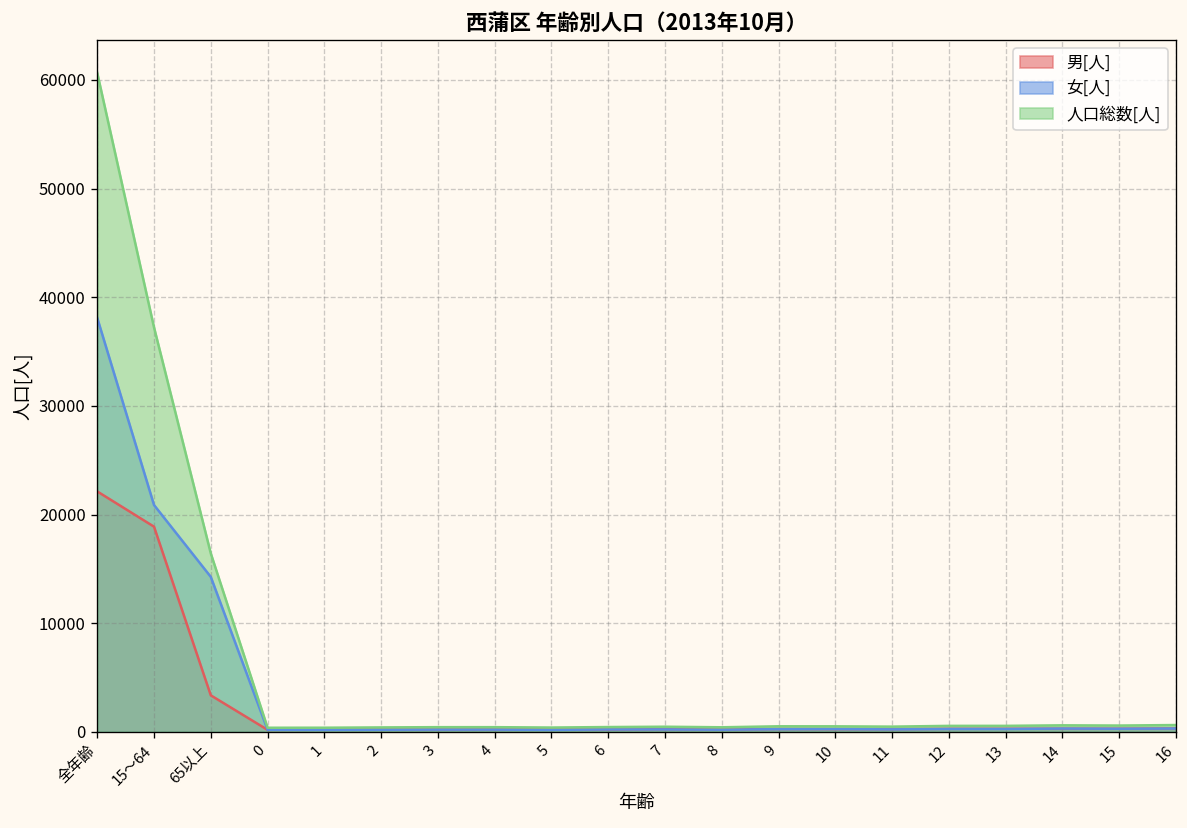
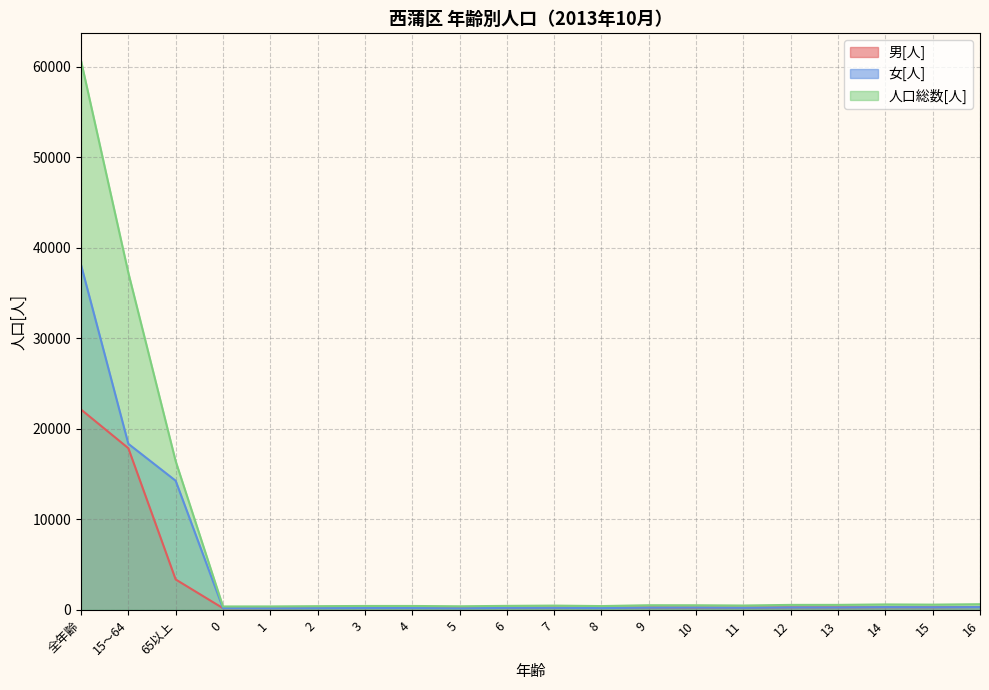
男[人], 15～64: 19000 -> 18000
女[人], 15～64: 21000 -> 18000
